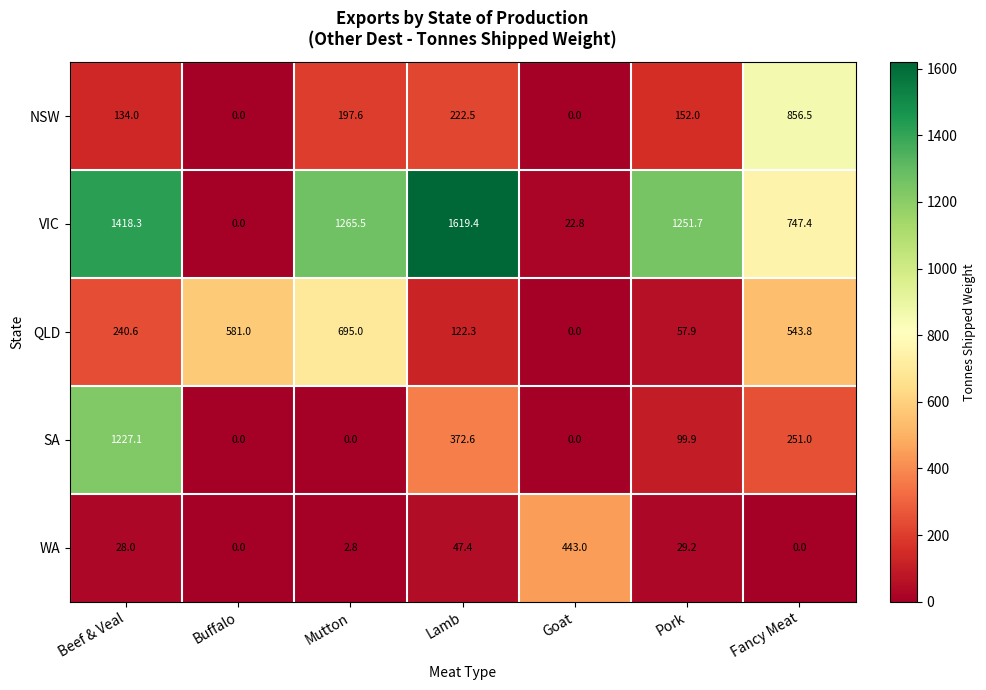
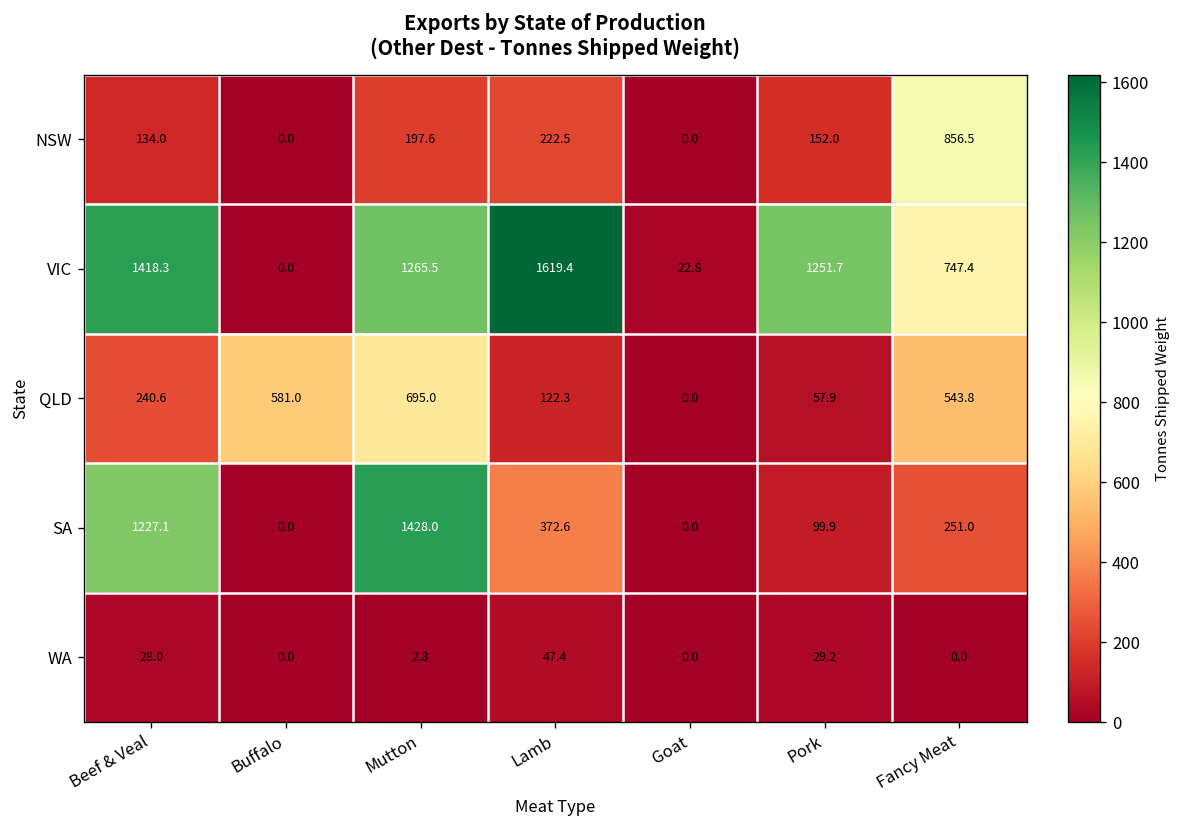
SA, Mutton: 0.0 -> 1428.0
WA, Goat: 443.0 -> 0.0
